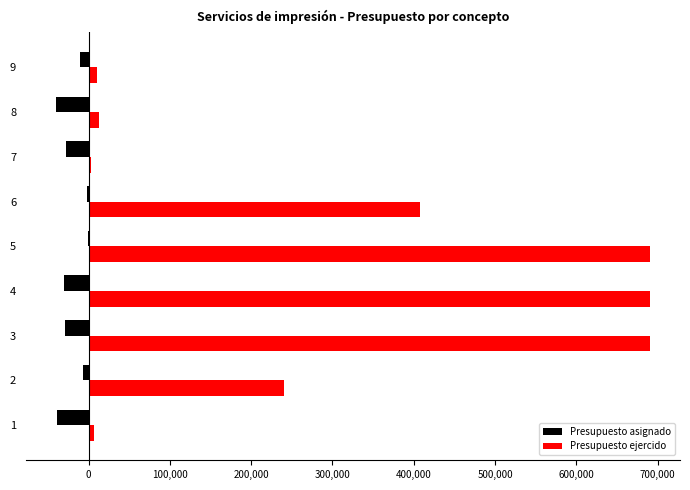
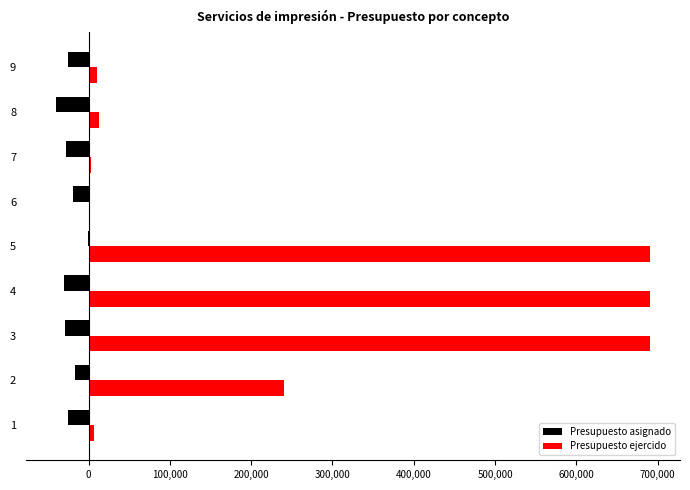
Presupuesto asignado, 9: -10,000 -> -20,000
Presupuesto asignado, 6: 0 -> -20,000
Presupuesto ejercido, 6: 410,000 -> 0
Presupuesto asignado, 2: -10,000 -> -20,000
Presupuesto asignado, 1: -40,000 -> -30,000
